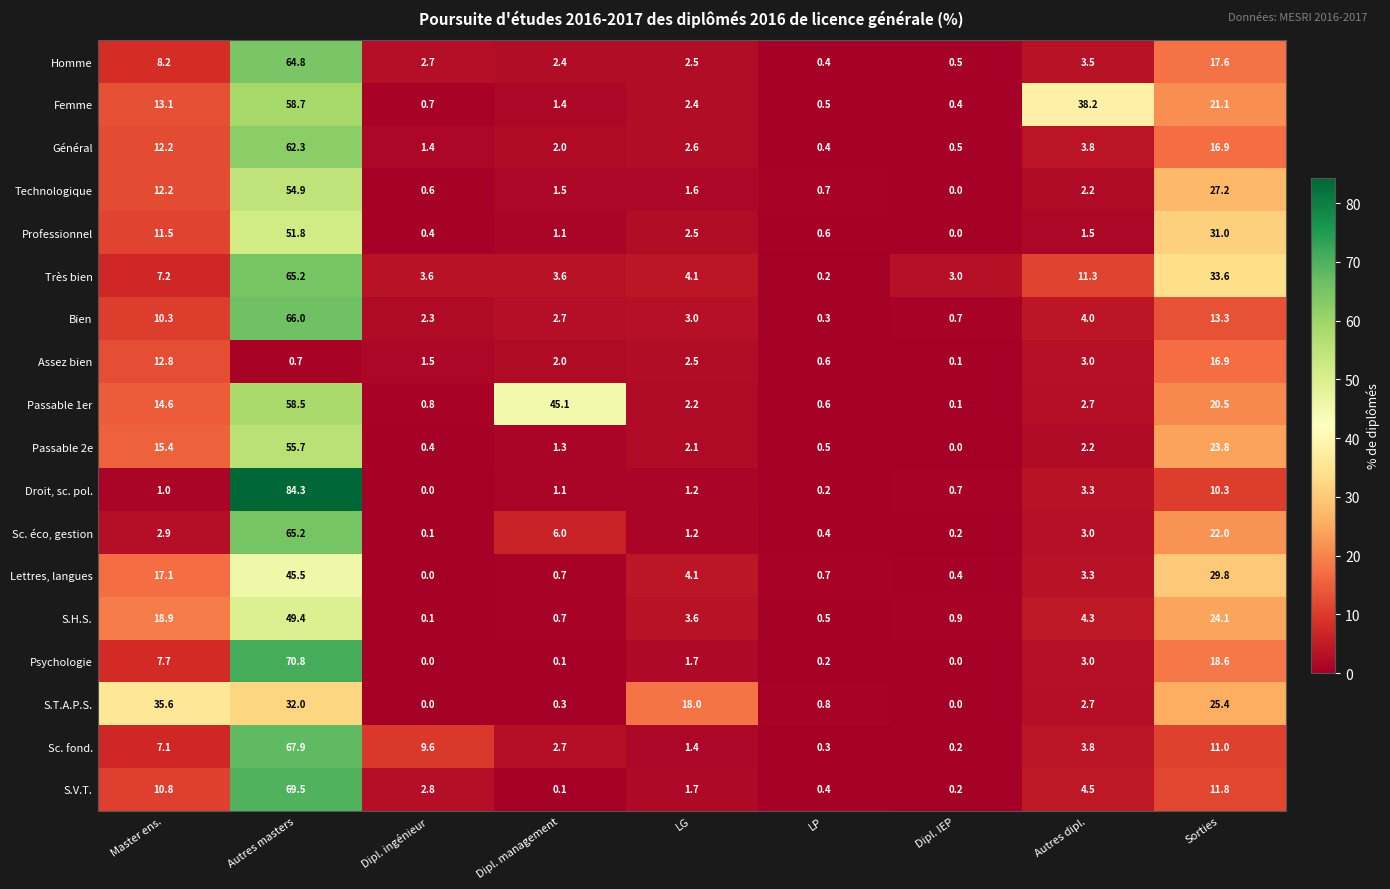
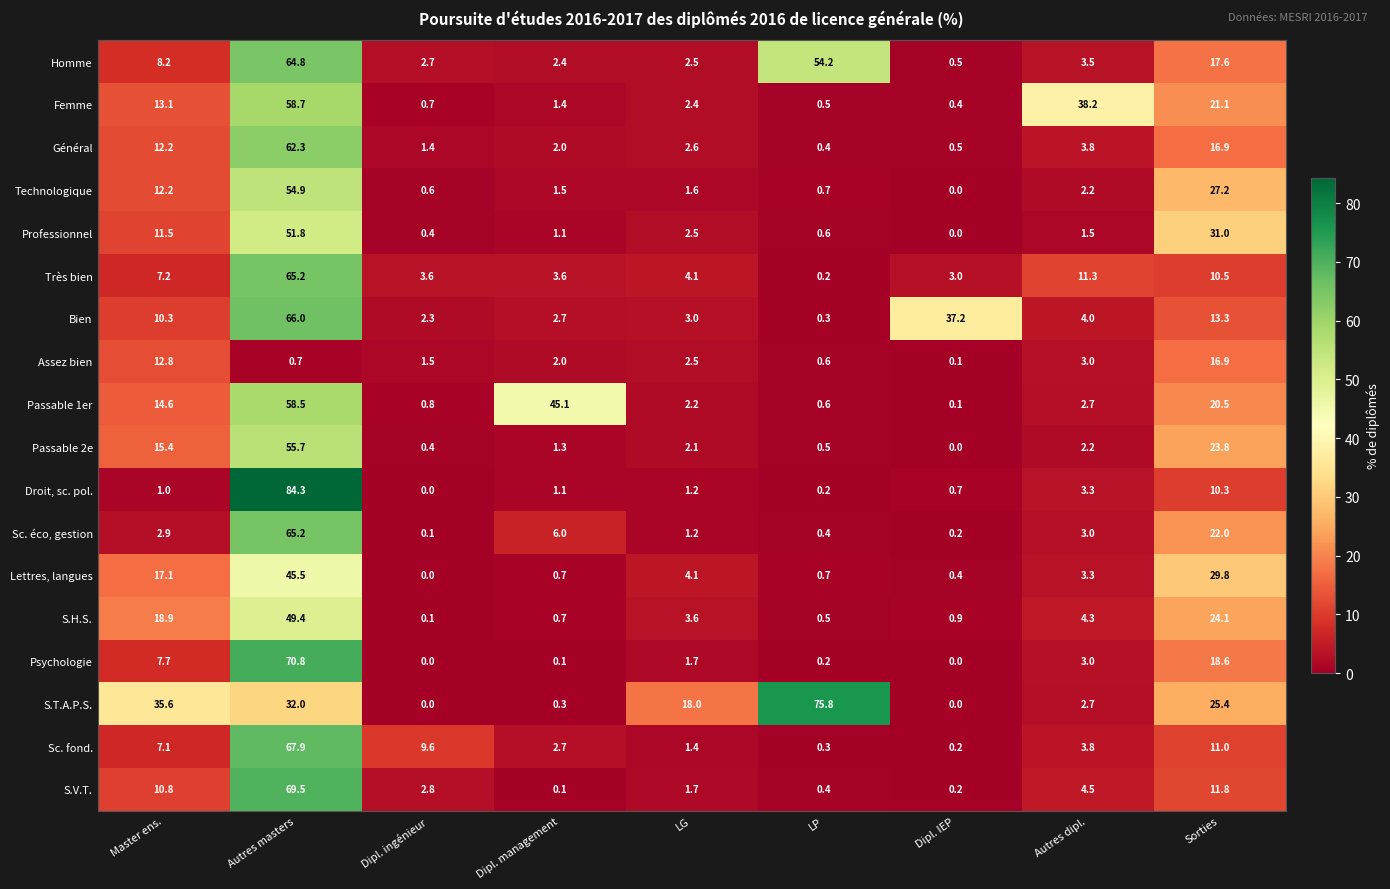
Homme, LP: 0.4 -> 54.2
Très bien, Sorties: 33.6 -> 10.5
Bien, Dipl. IEP: 0.7 -> 37.2
S.T.A.P.S., LP: 0.8 -> 75.8
